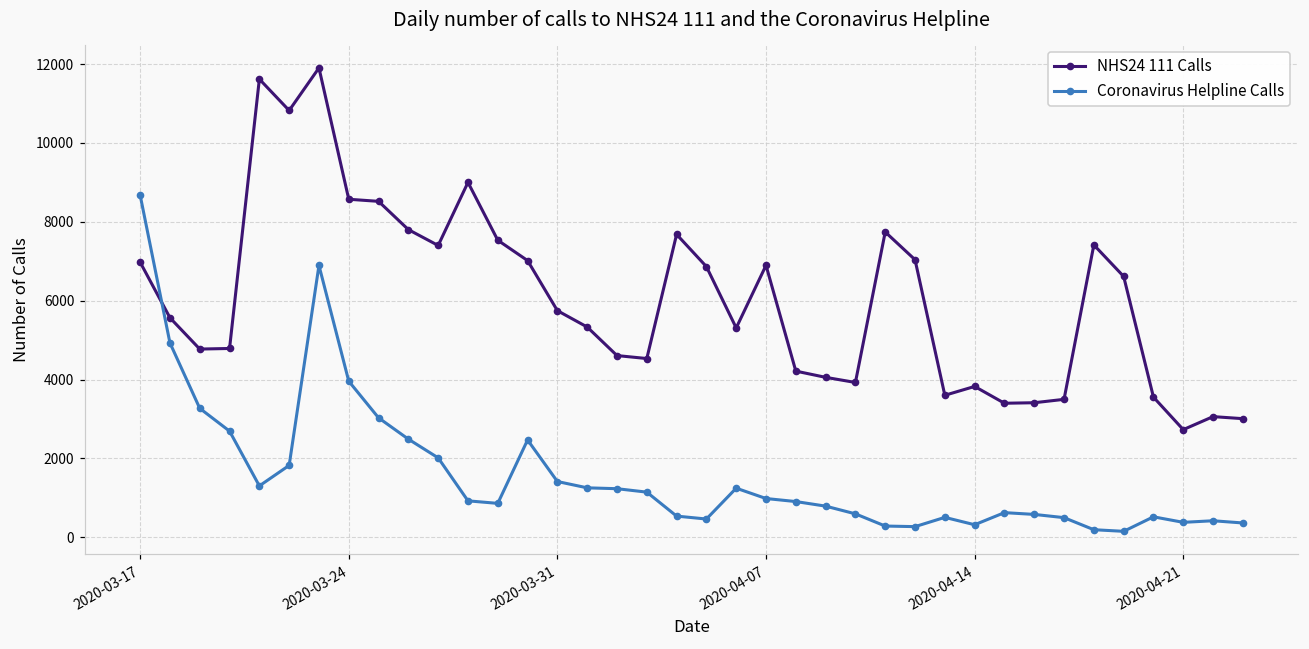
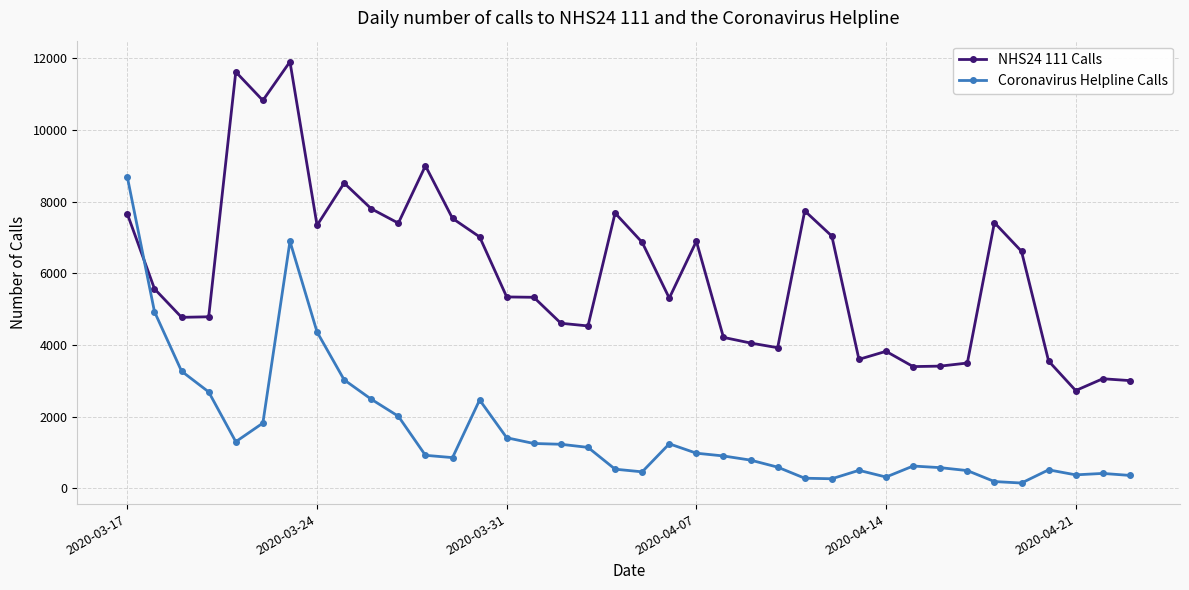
NHS24 111 Calls, 2020-03-17: 7000 -> 7700
NHS24 111 Calls, 2020-03-24: 8600 -> 7300
Coronavirus Helpline Calls, 2020-03-24: 4000 -> 4400
NHS24 111 Calls, 2020-03-31: 5700 -> 5300
